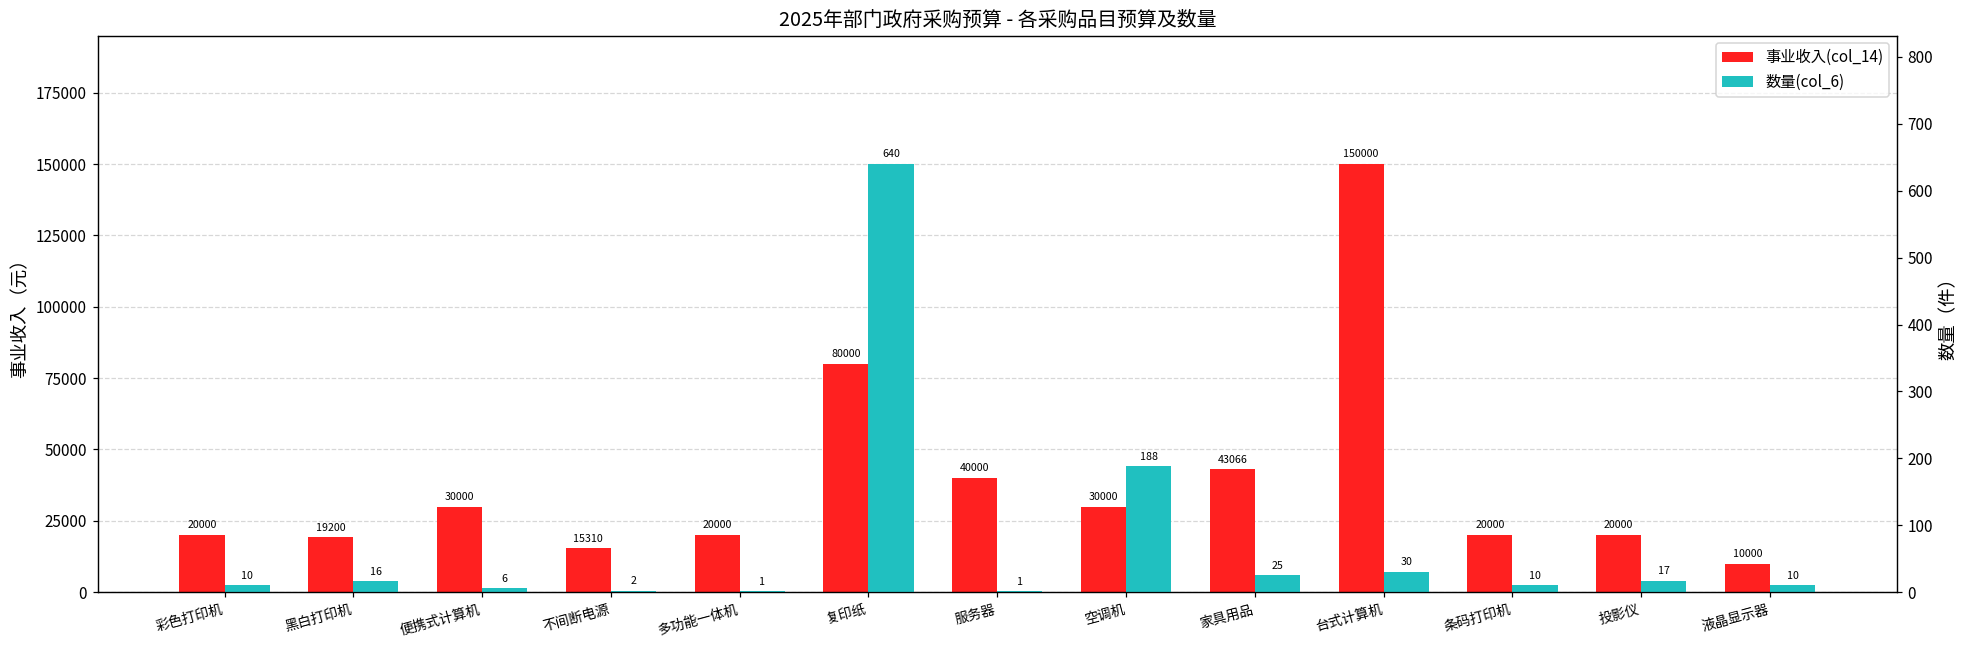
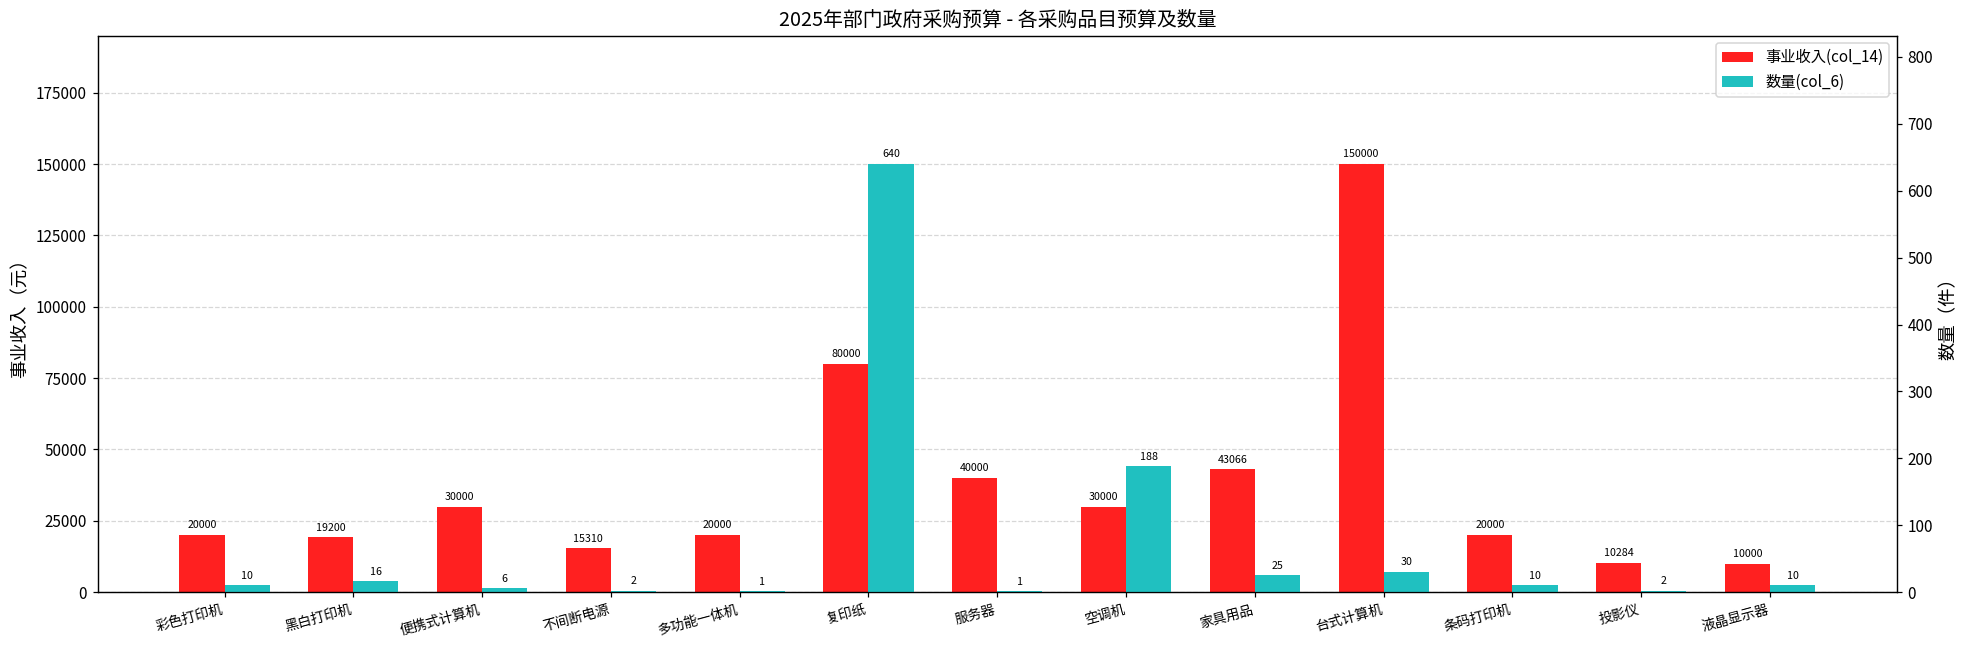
事业收入(col_14), 投影仪: 20000 -> 10284
数量(col_6), 投影仪: 17 -> 2
